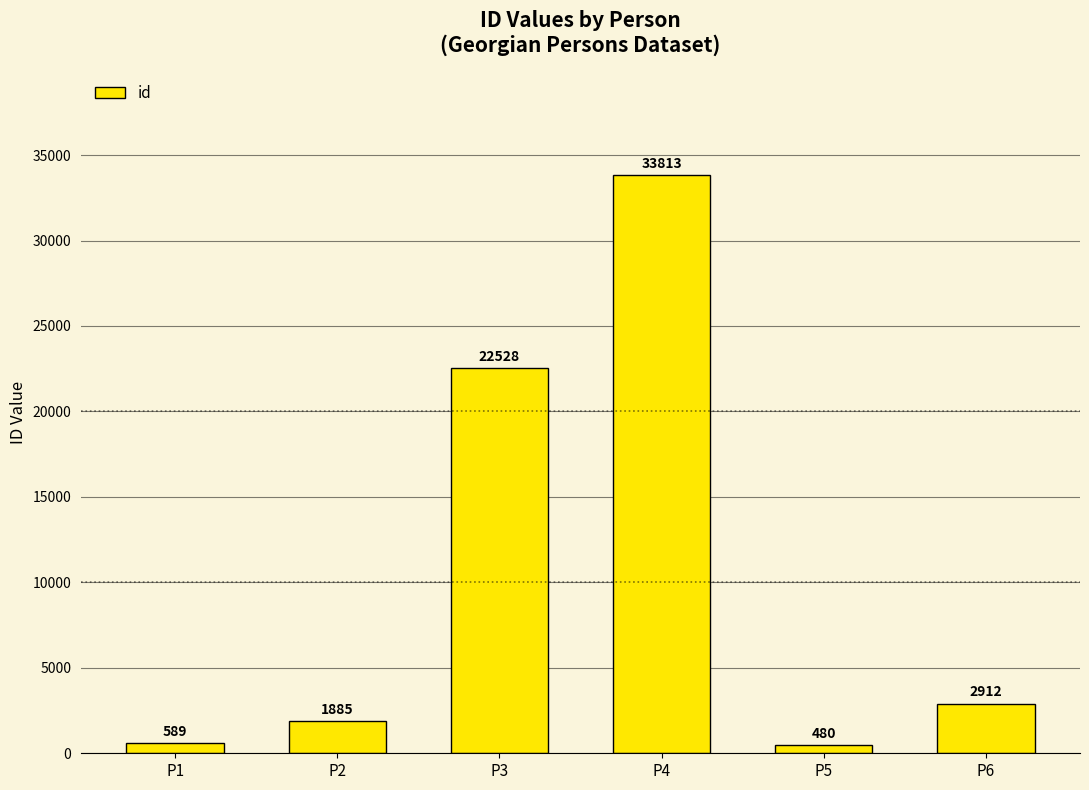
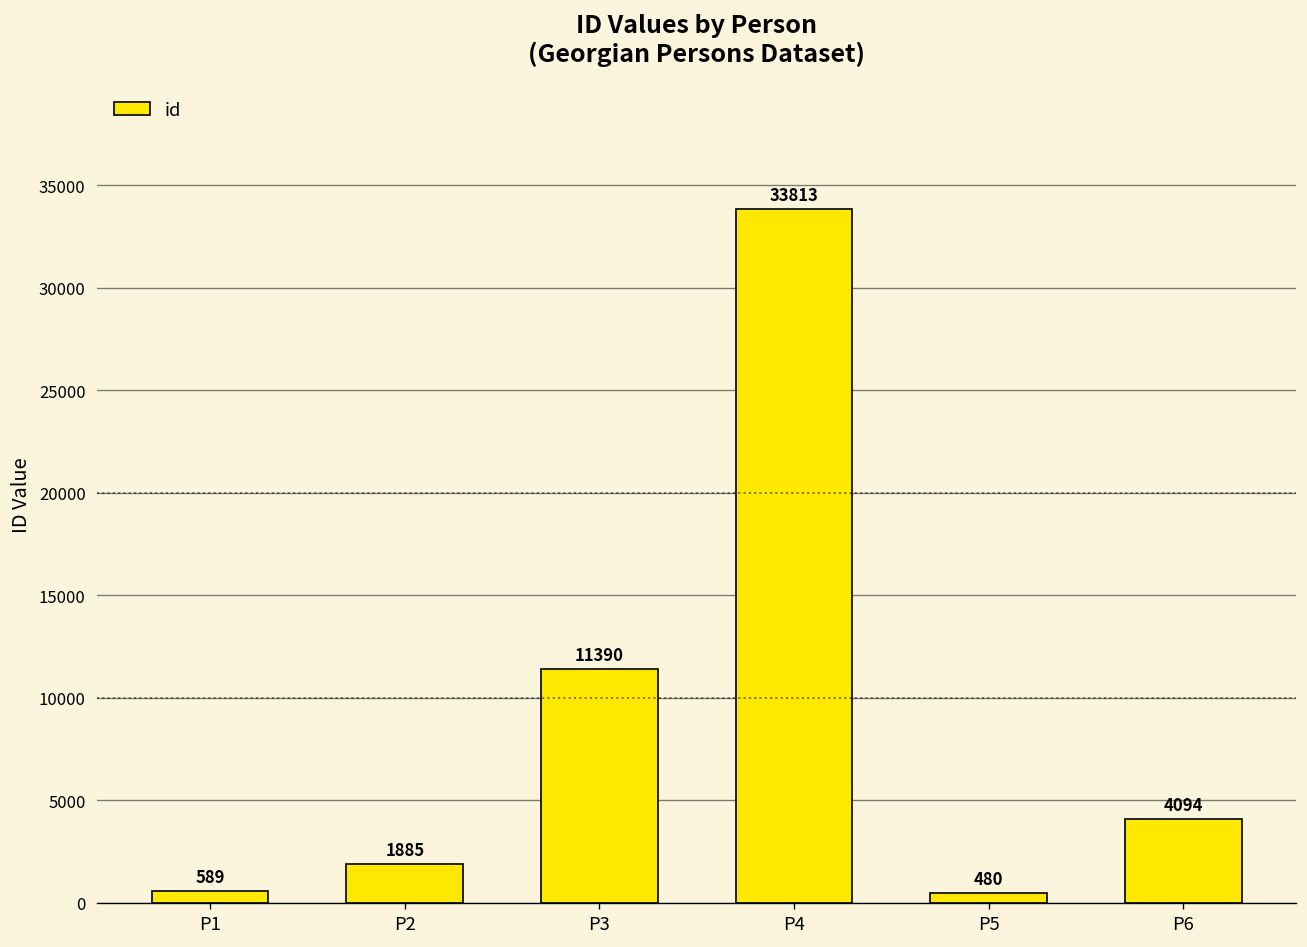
P3: 22528 -> 11390
P6: 2912 -> 4094
